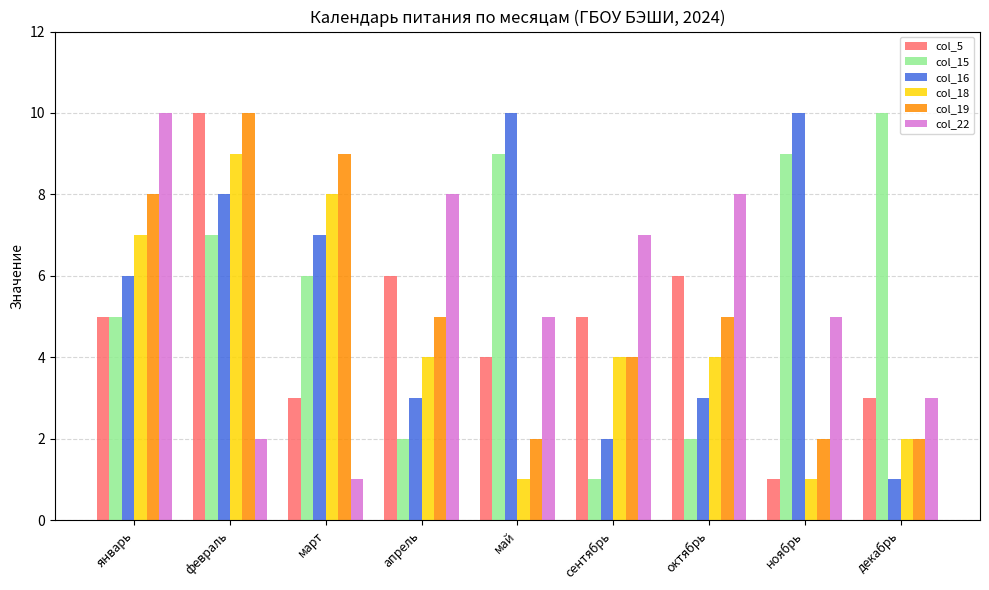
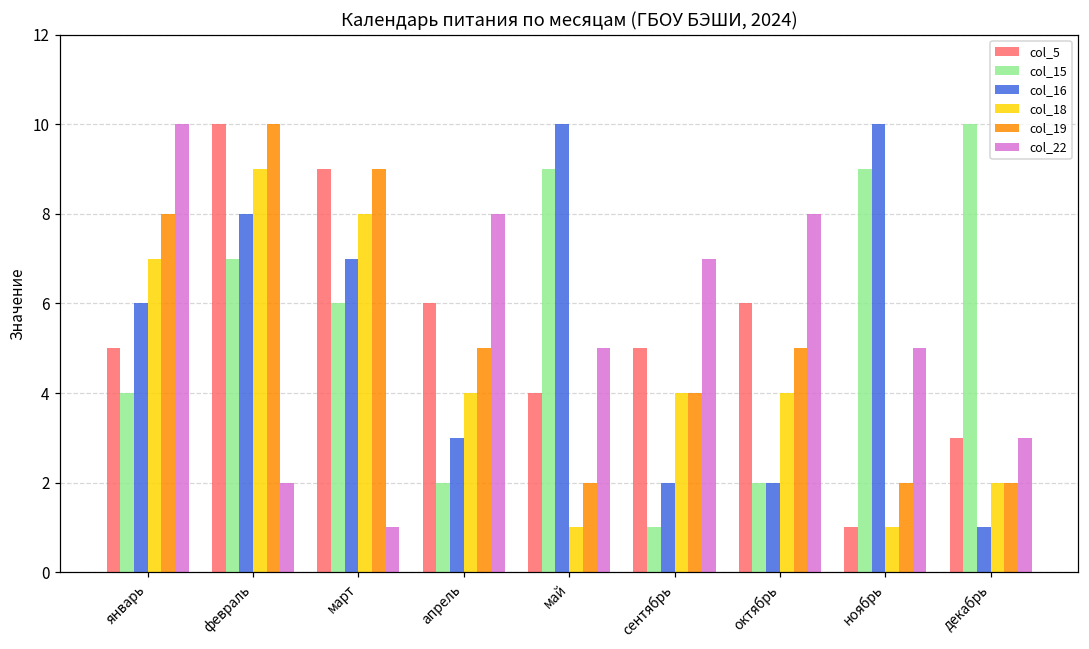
col_15, январь: 5 -> 4
col_5, март: 3 -> 9
col_16, октябрь: 3 -> 2
